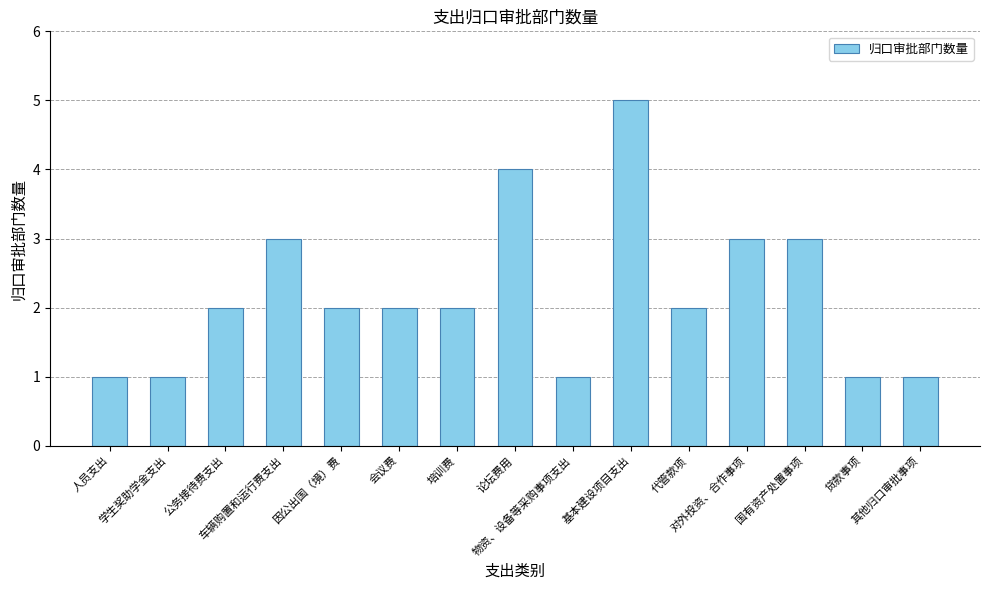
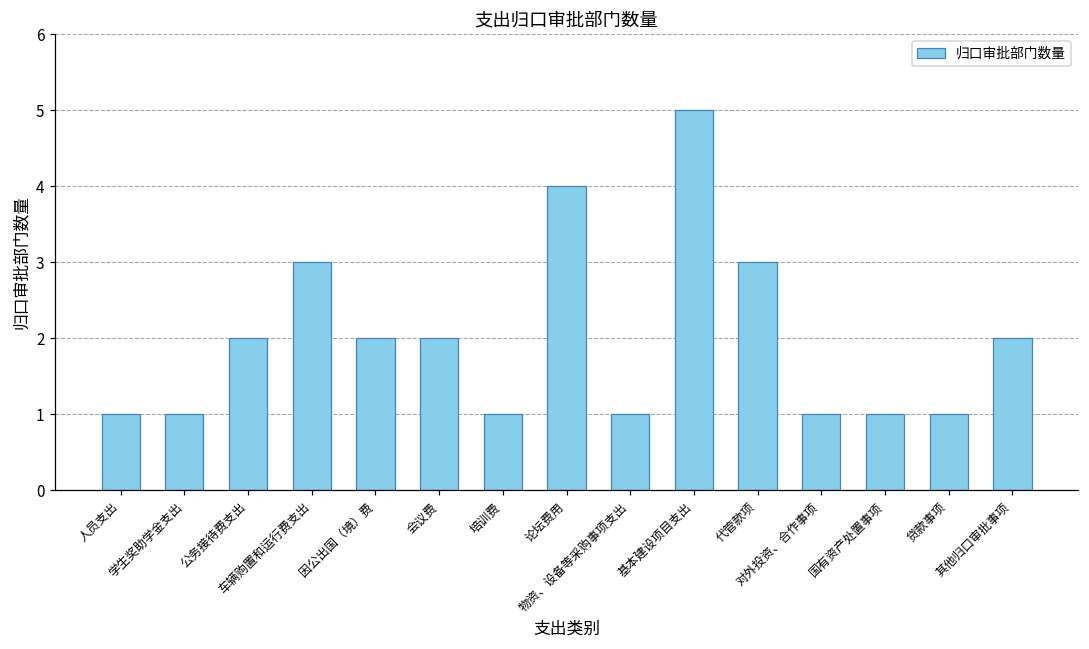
培训费: 2 -> 1
代管款项: 2 -> 3
对外投资、合作事项: 3 -> 1
国有资产处置事项: 3 -> 1
其他归口审批事项: 1 -> 2
